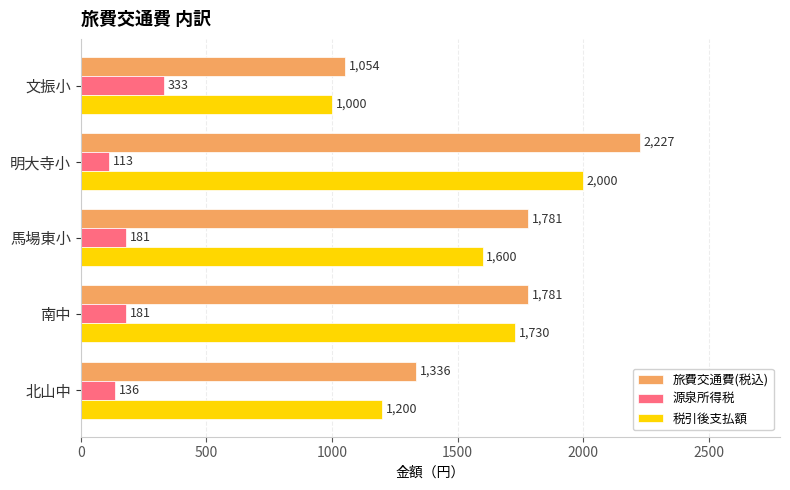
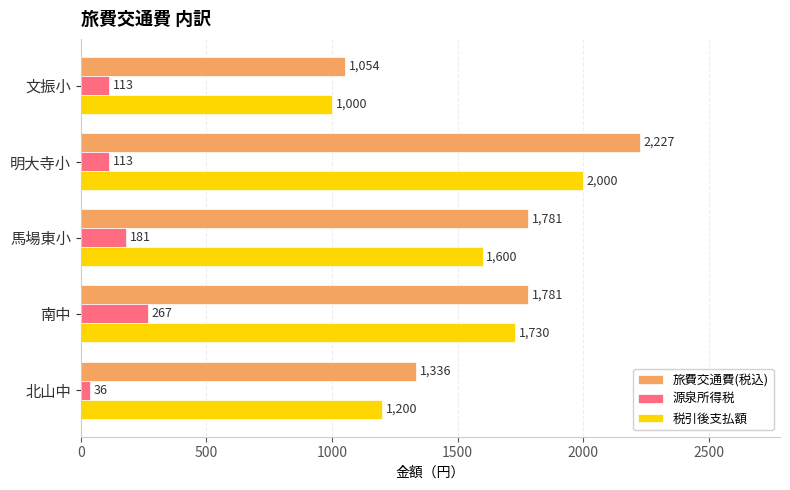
源泉所得税, 文振小: 333 -> 113
源泉所得税, 南中: 181 -> 267
源泉所得税, 北山中: 136 -> 36
